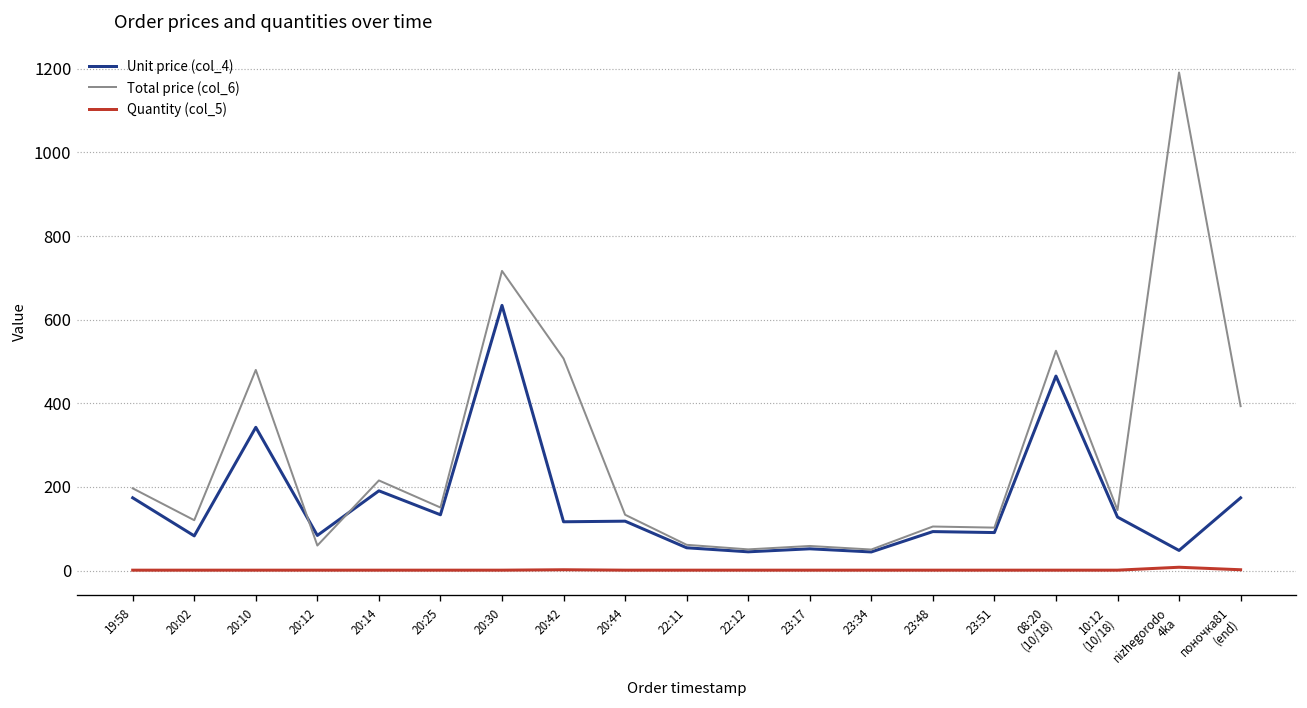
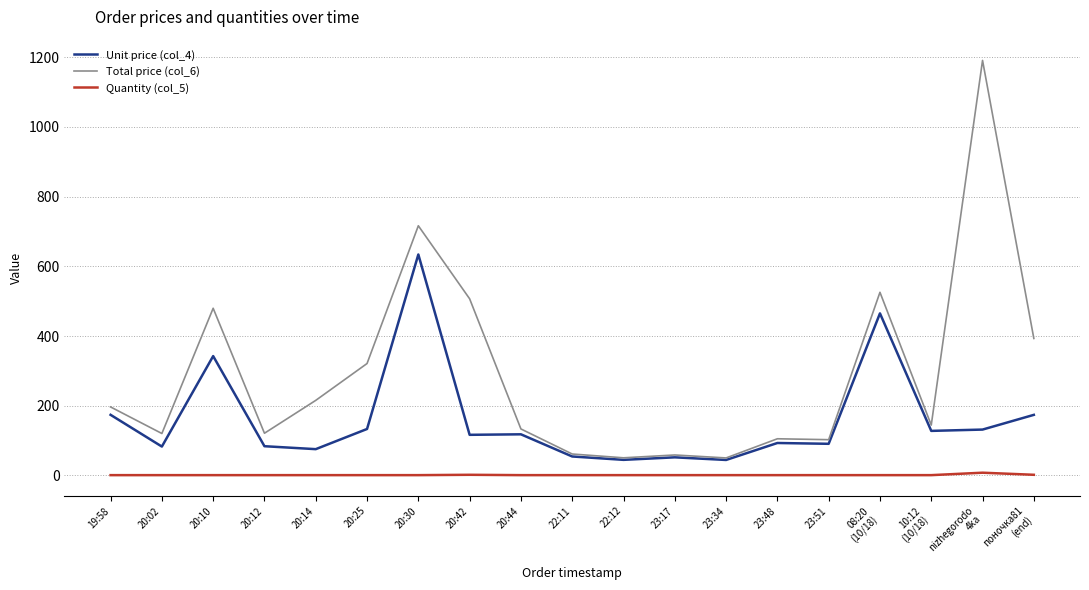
Total price (col_6), 20:12: 60 -> 120
Unit price (col_4), 20:14: 190 -> 80
Total price (col_6), 20:25: 150 -> 320
Unit price (col_4), nizhegorodo 4ka: 50 -> 130
